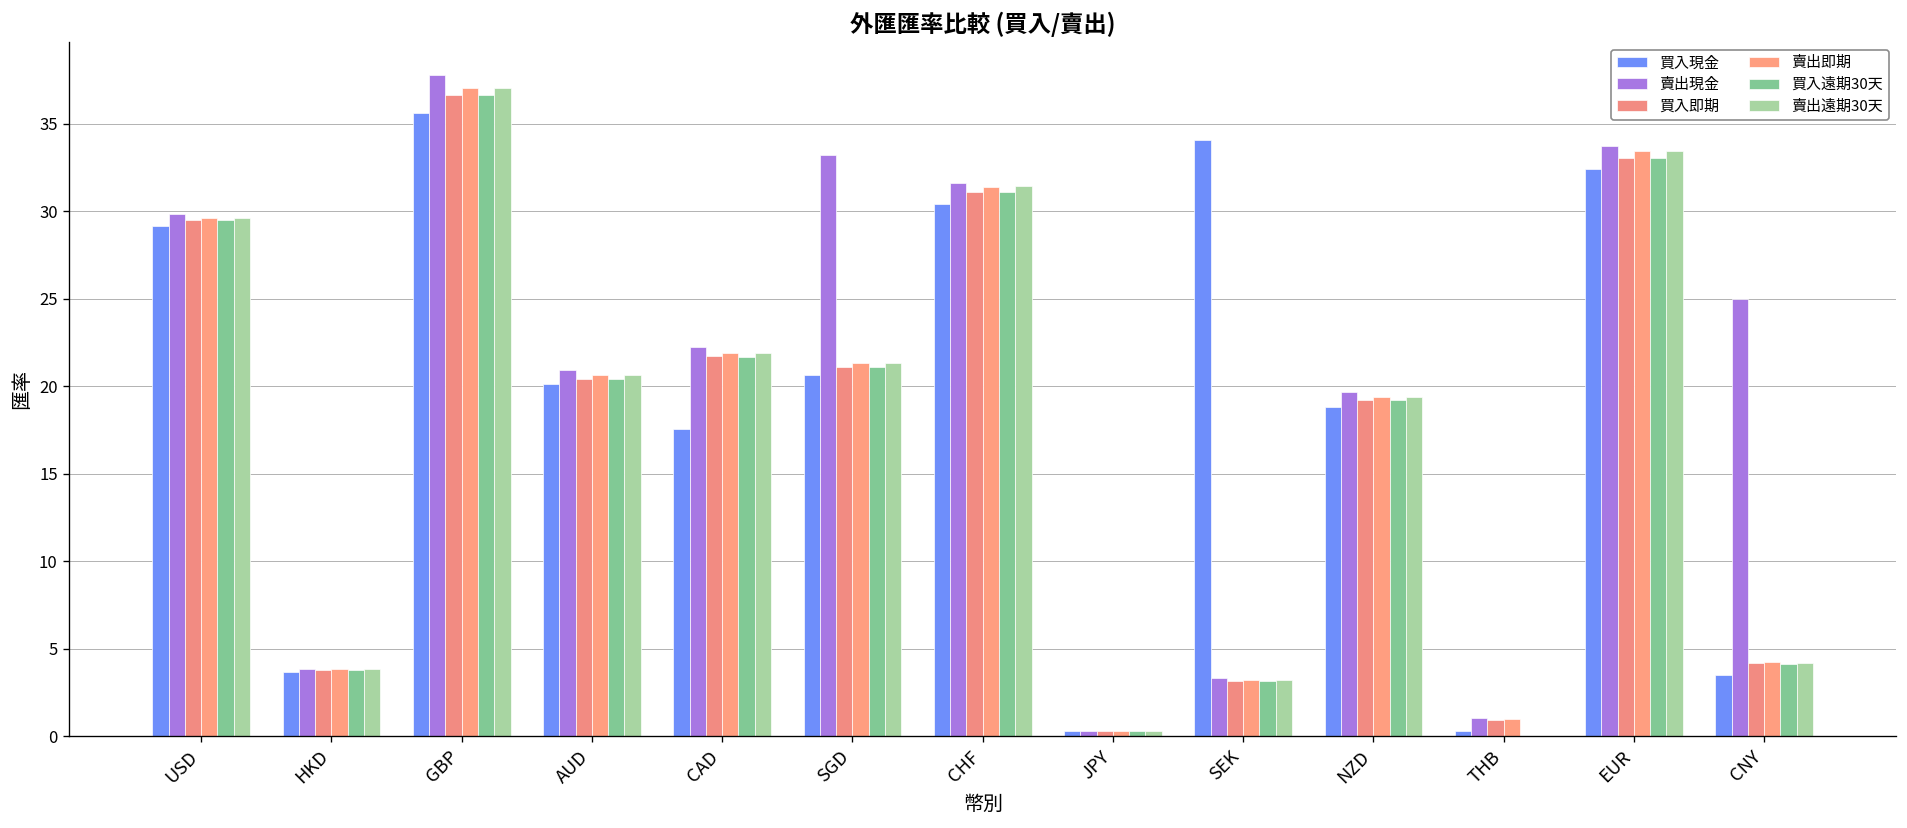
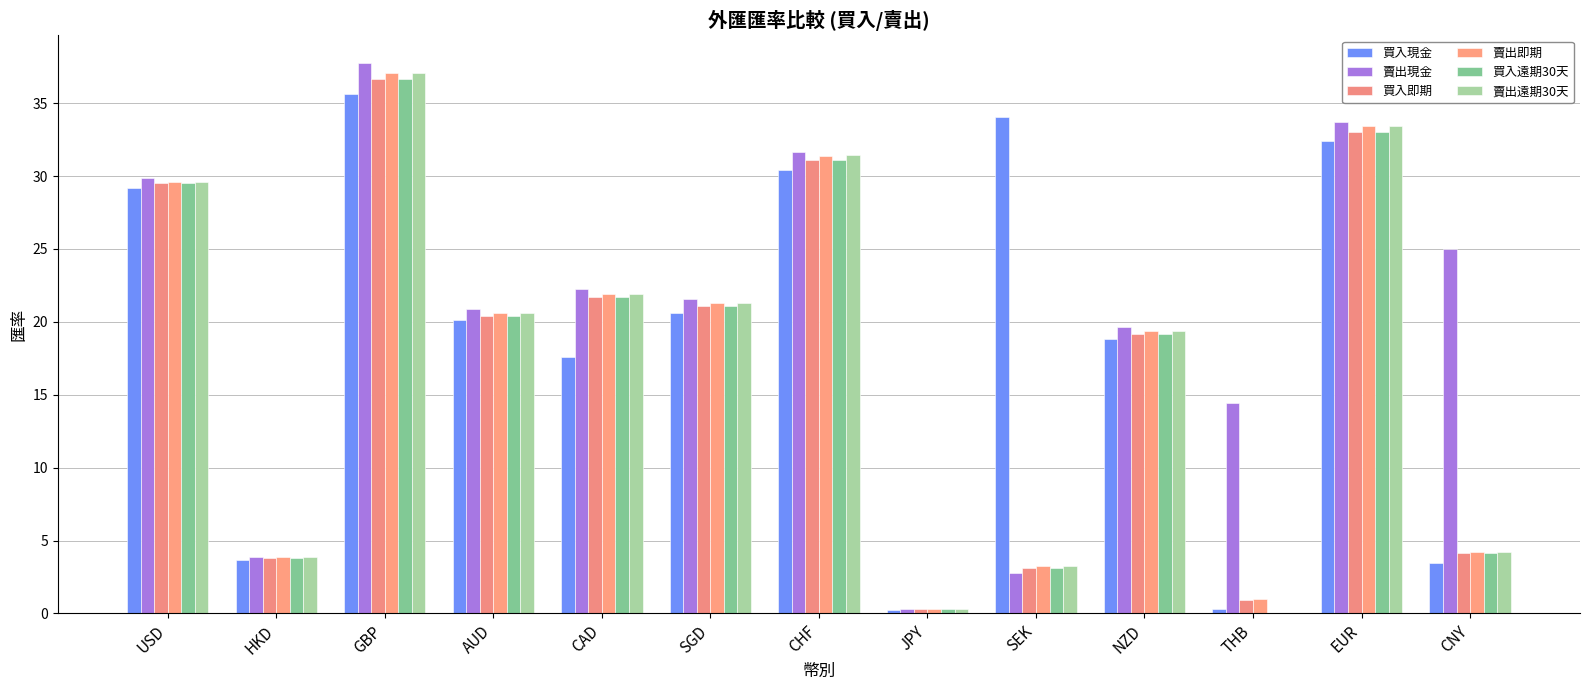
賣出現金, SGD: 33.2 -> 21.5
賣出現金, SEK: 3.3 -> 2.7
賣出現金, THB: 1.0 -> 14.4
